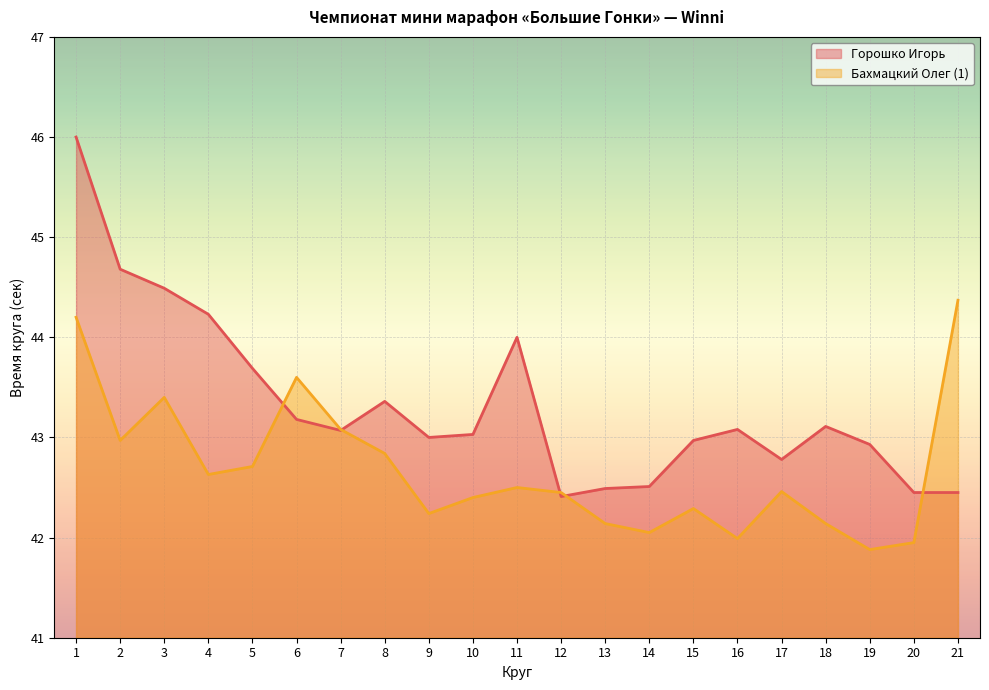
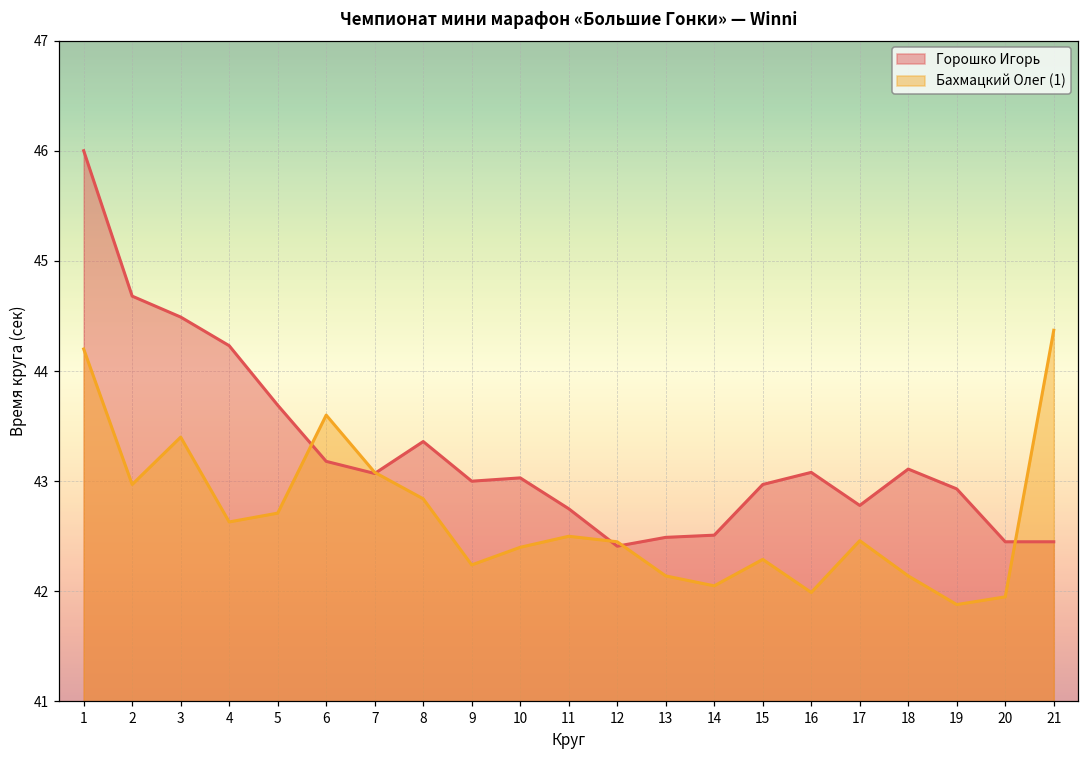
Горошко Игорь, 11: 44.00 -> 42.75
